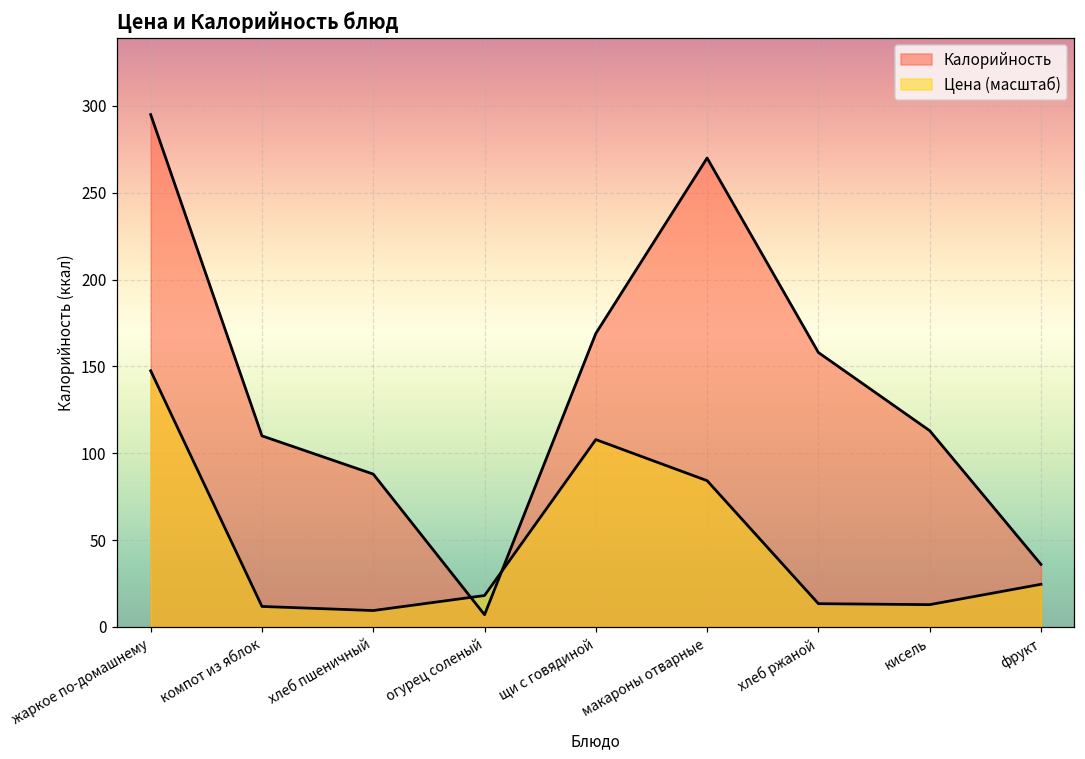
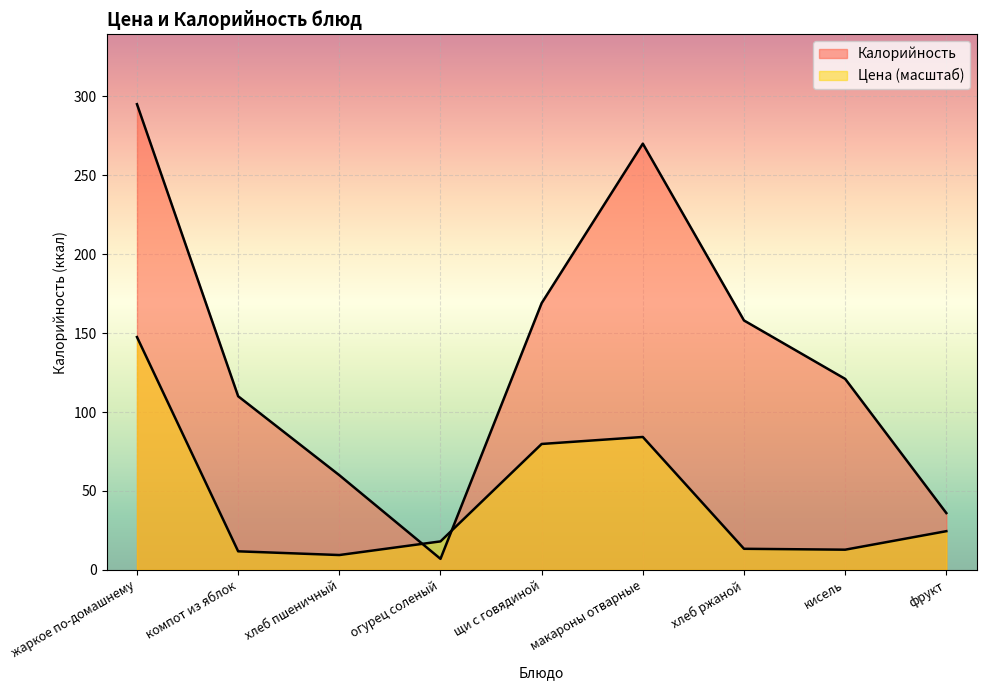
Калорийность, хлеб пшеничный: 88 -> 60
Цена (масштаб), щи с говядиной: 108 -> 80
Калорийность, кисель: 113 -> 121
